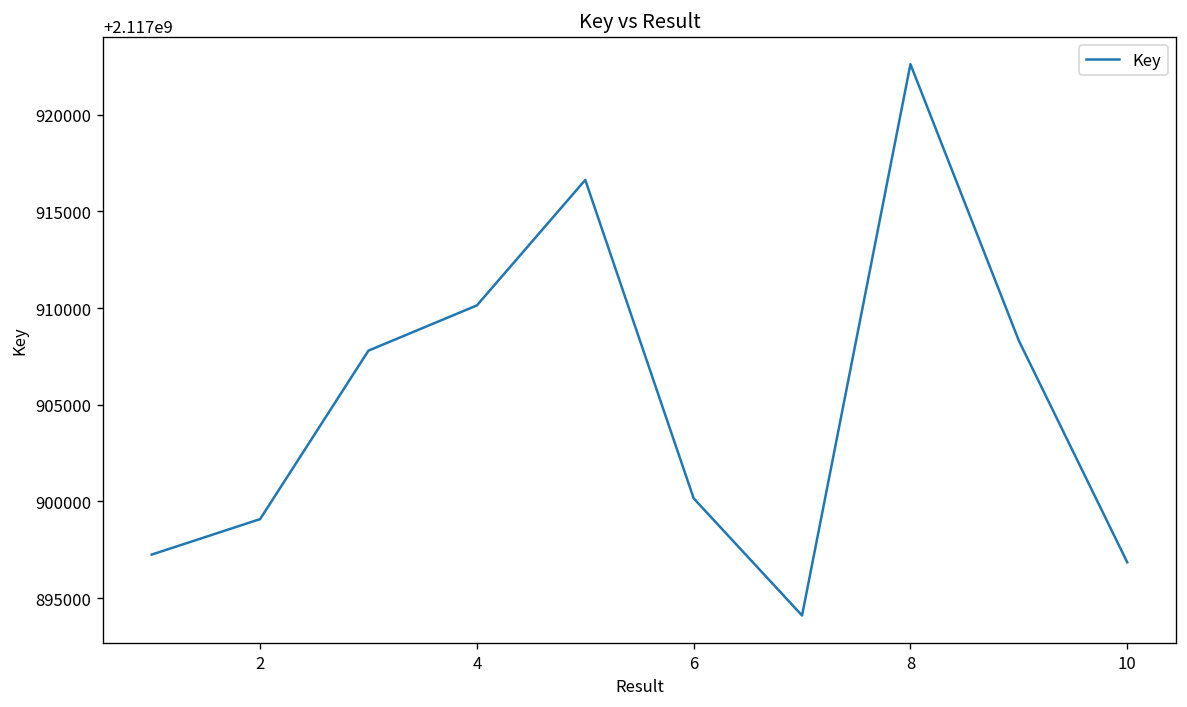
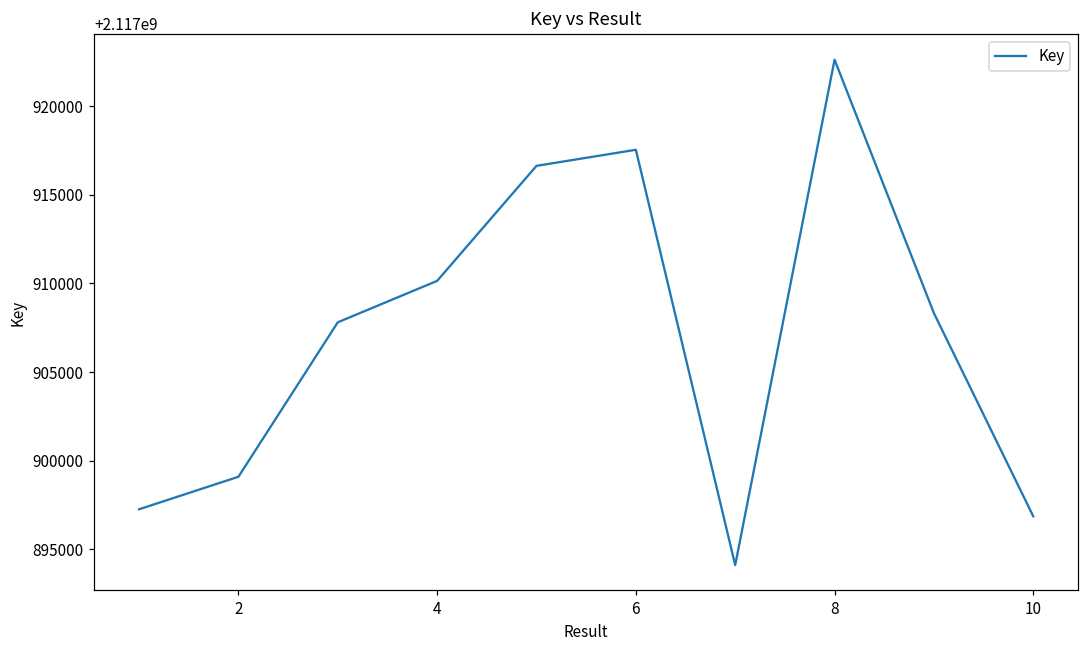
6: 2117900200 -> 2117917500
